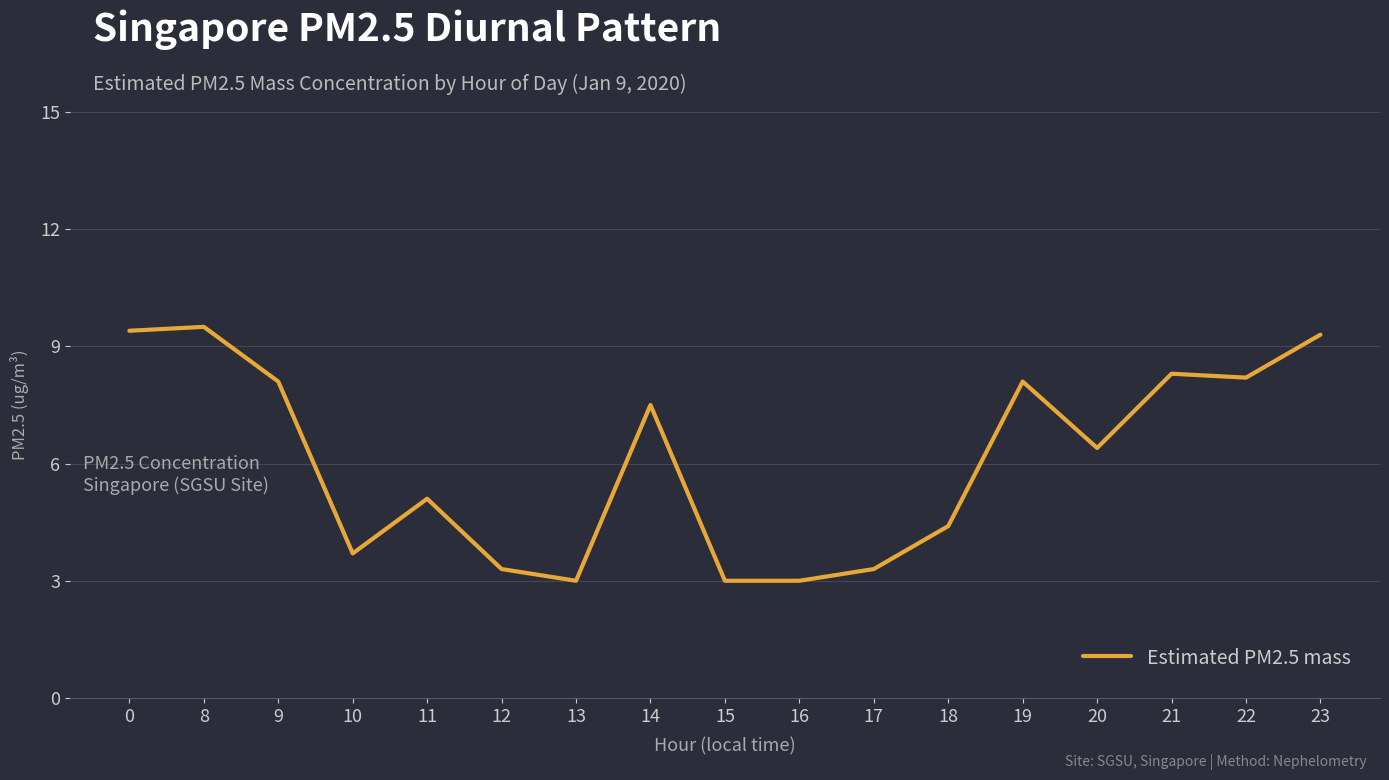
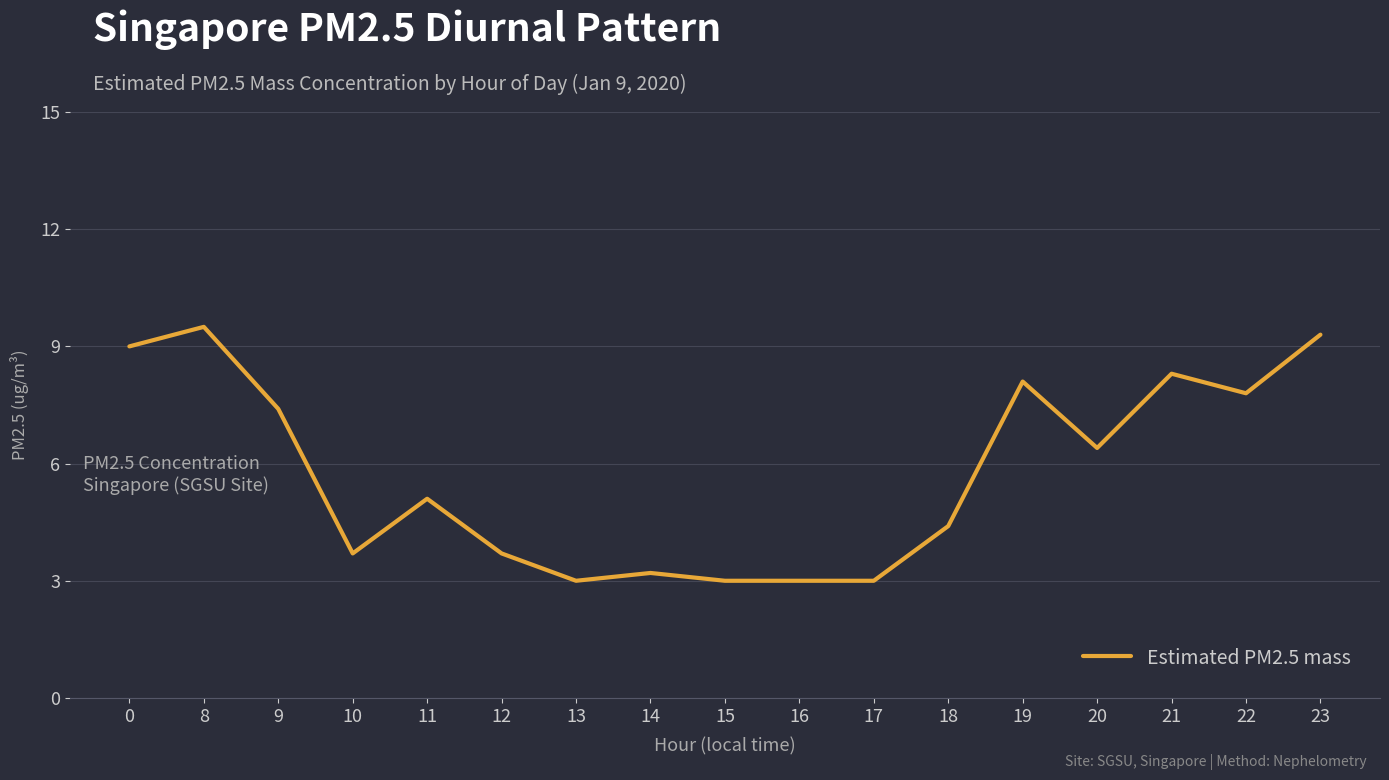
0: 9.4 -> 9.0
9: 8.1 -> 7.4
12: 3.3 -> 3.7
14: 7.5 -> 3.2
17: 3.3 -> 3.0
22: 8.2 -> 7.8
